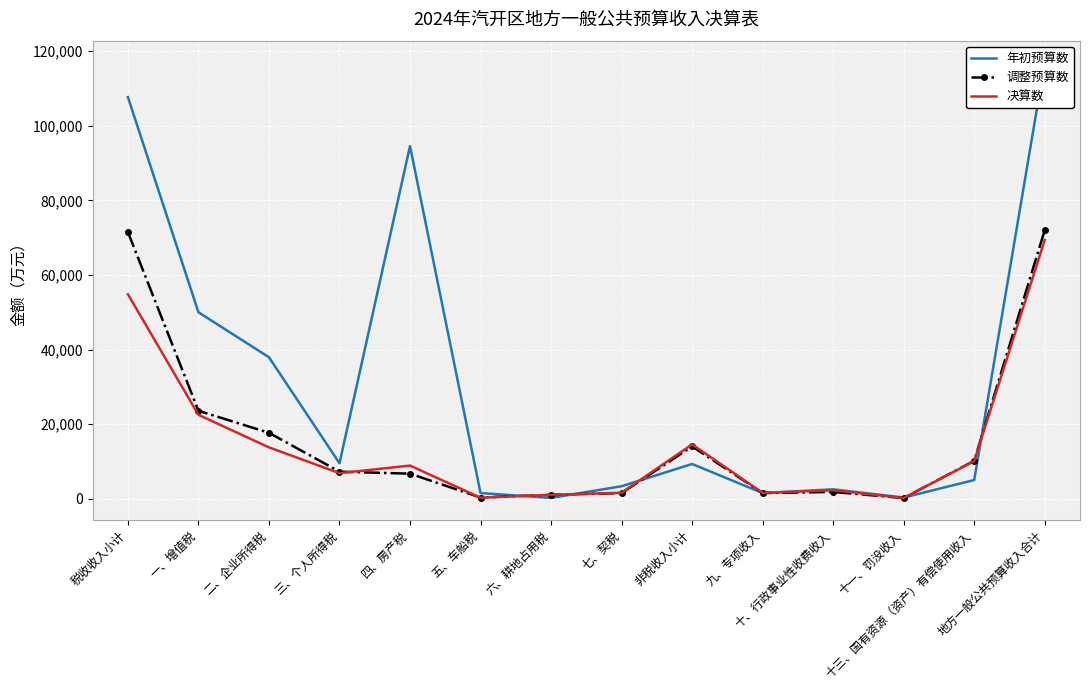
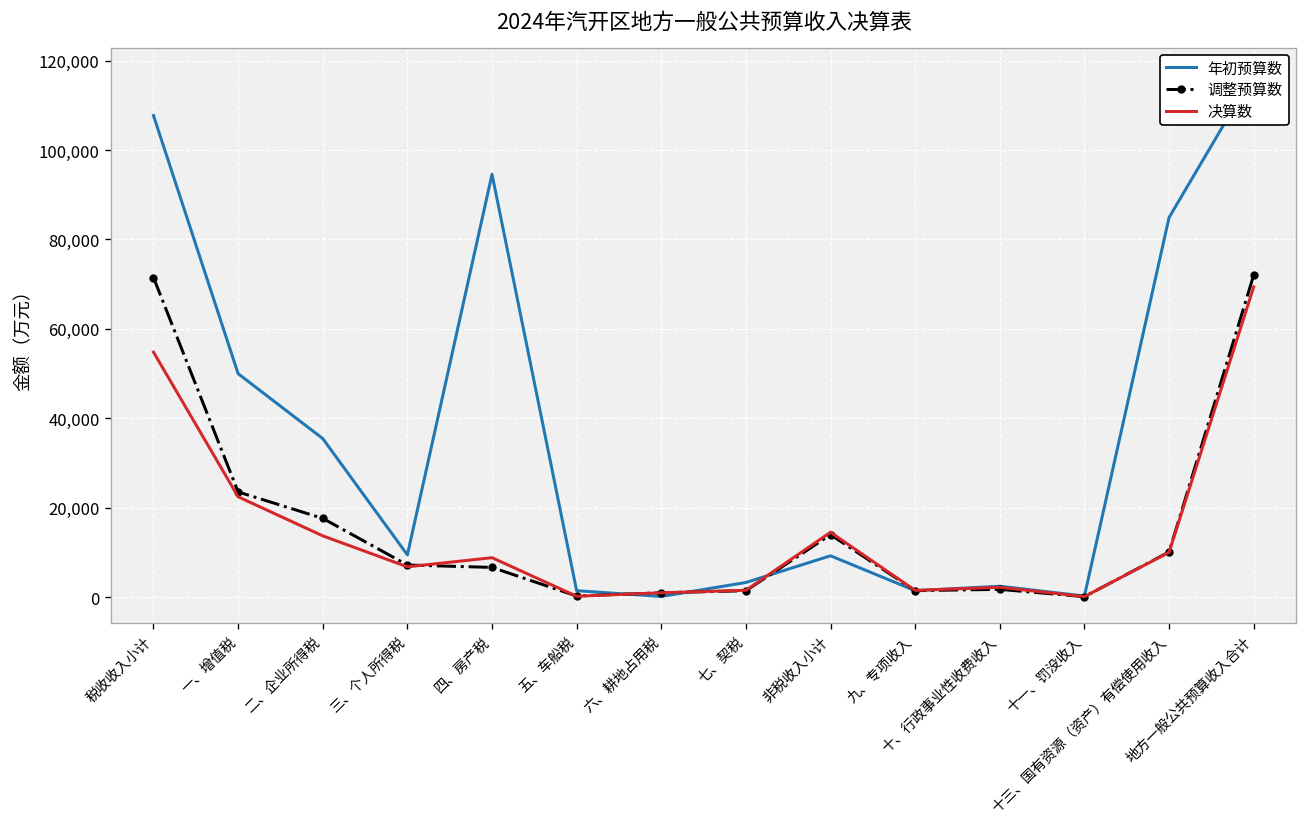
年初预算数, 二、企业所得税: 38,000 -> 36,000
年初预算数, 十三、国有资源（资产）有偿使用收入: 5,000 -> 85,000
